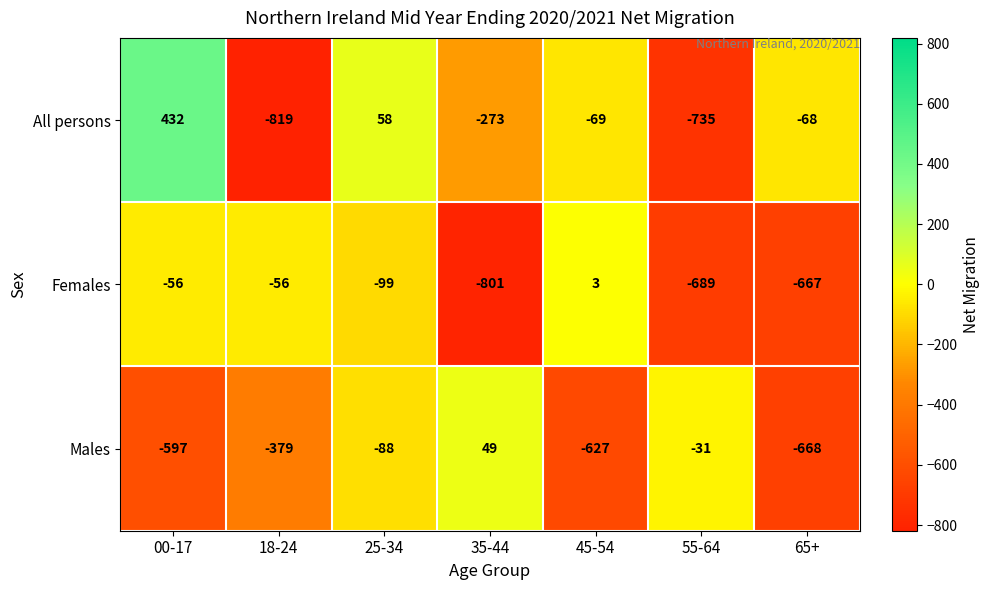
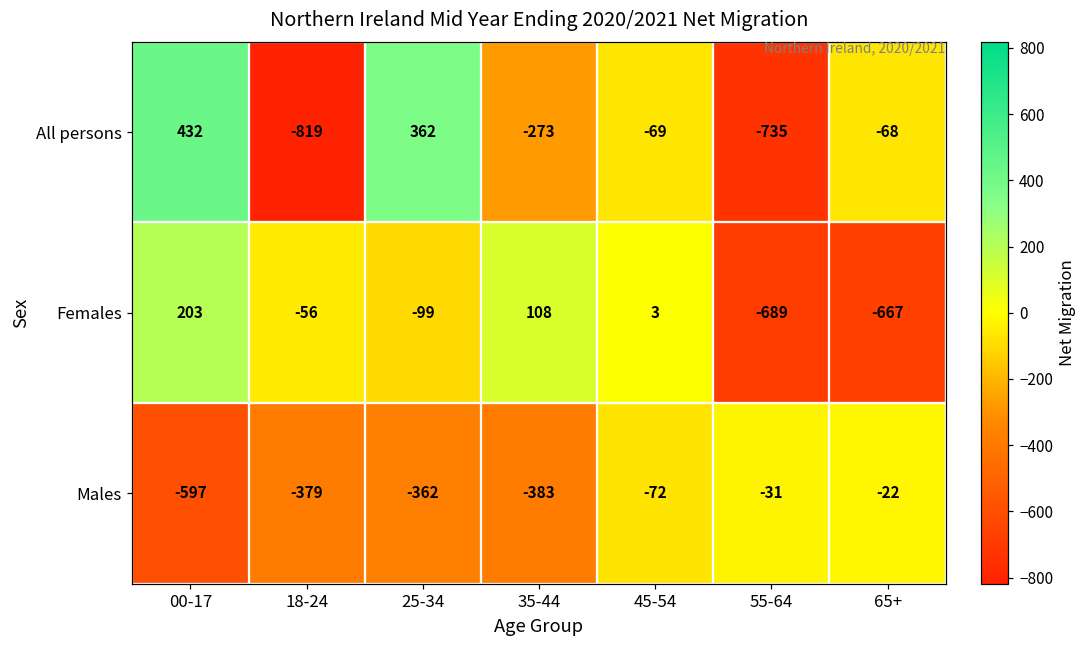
All persons, 25-34: 58 -> 362
Females, 00-17: -56 -> 203
Females, 35-44: -801 -> 108
Males, 25-34: -88 -> -362
Males, 35-44: 49 -> -383
Males, 45-54: -627 -> -72
Males, 65+: -668 -> -22
